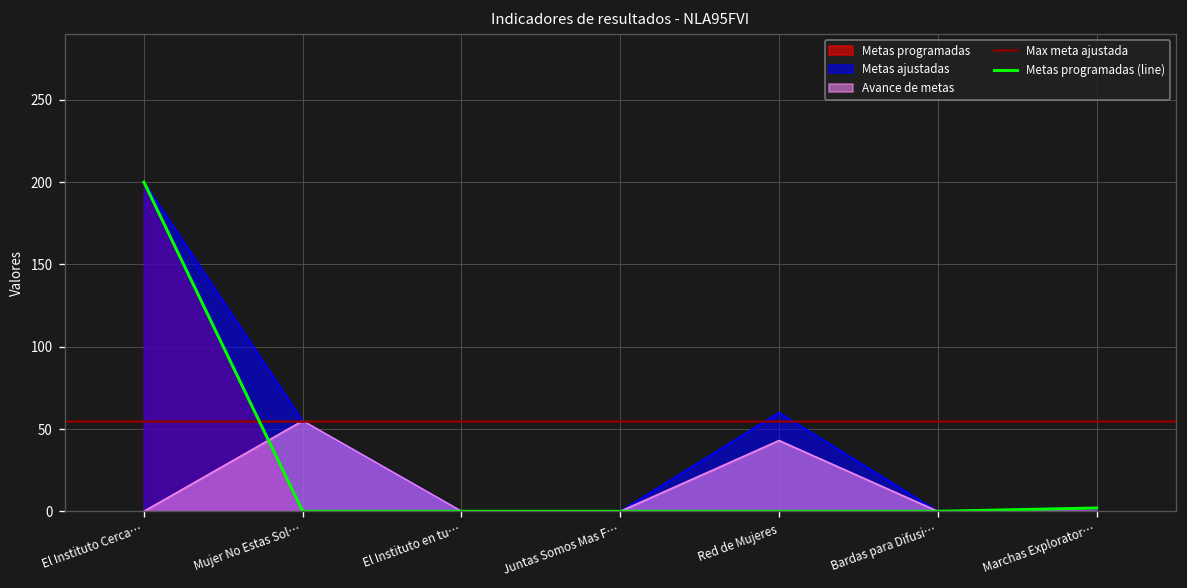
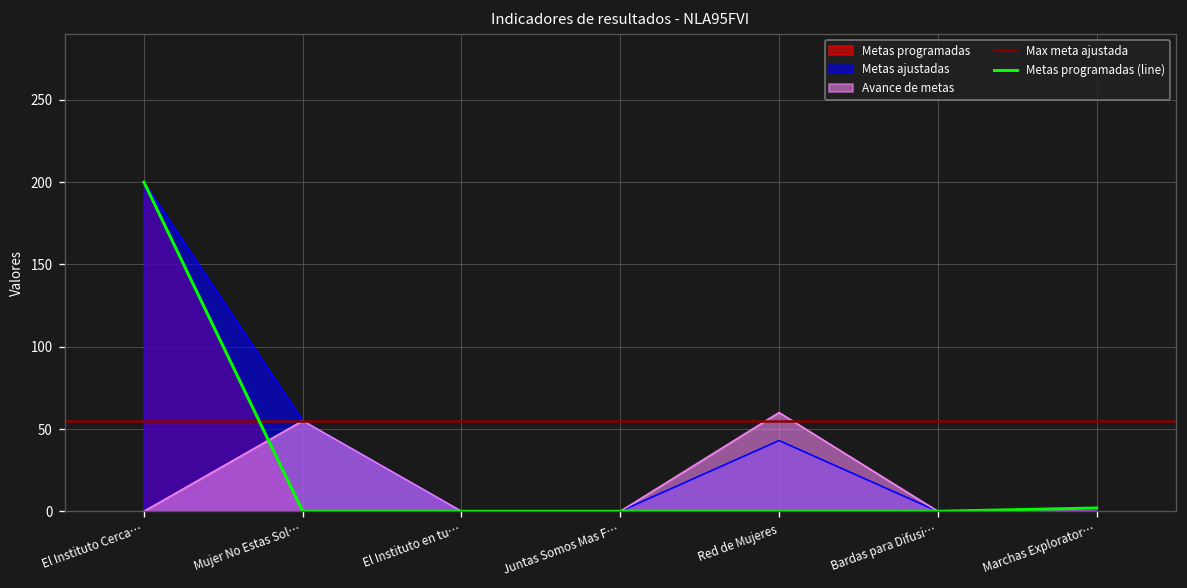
Metas ajustadas, Red de Mujeres: 60 -> 43
Avance de metas, Red de Mujeres: 43 -> 60
